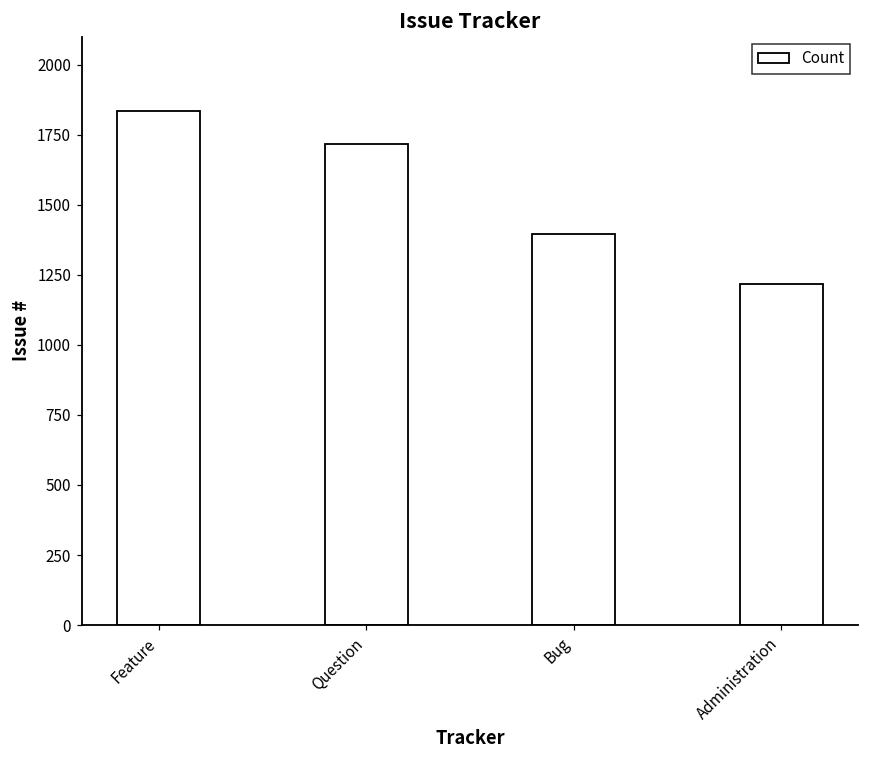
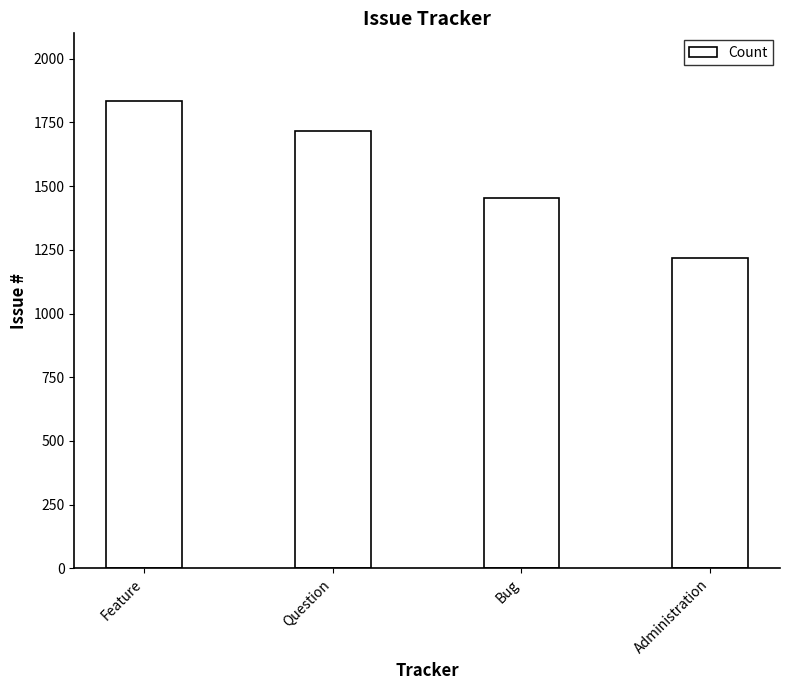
Bug: 1390 -> 1450
